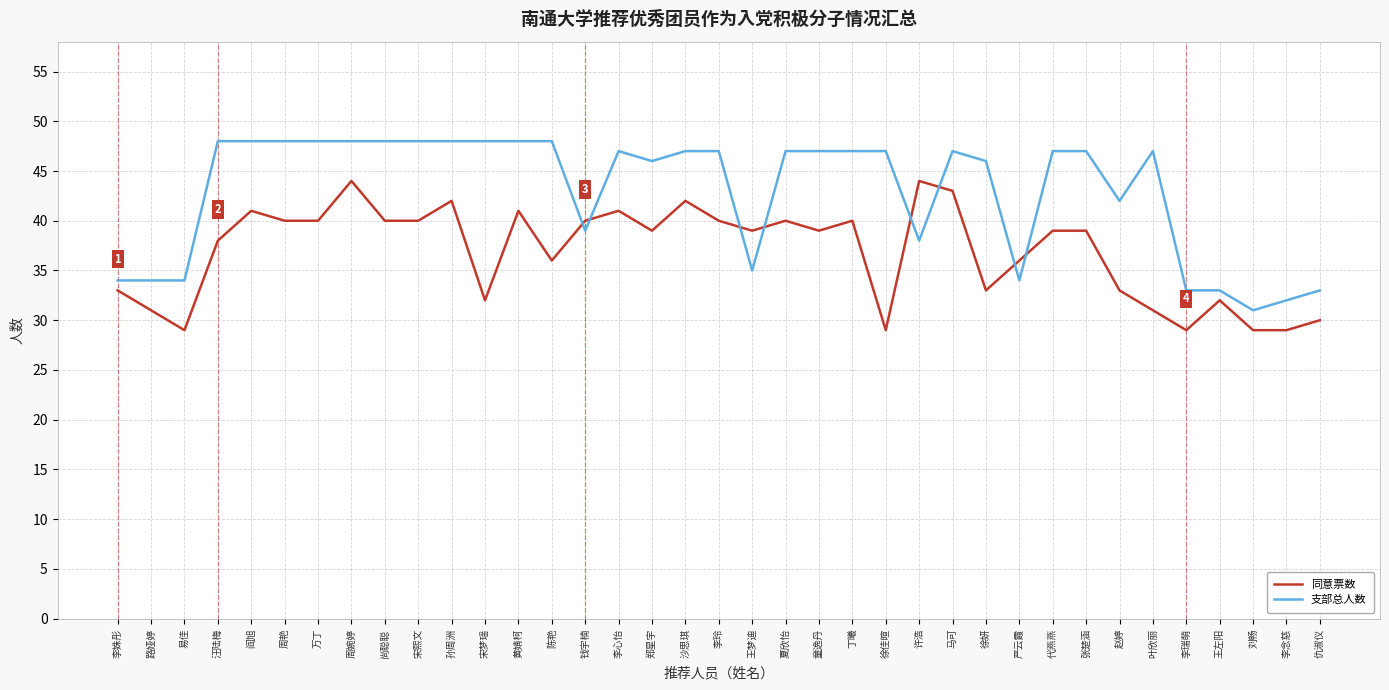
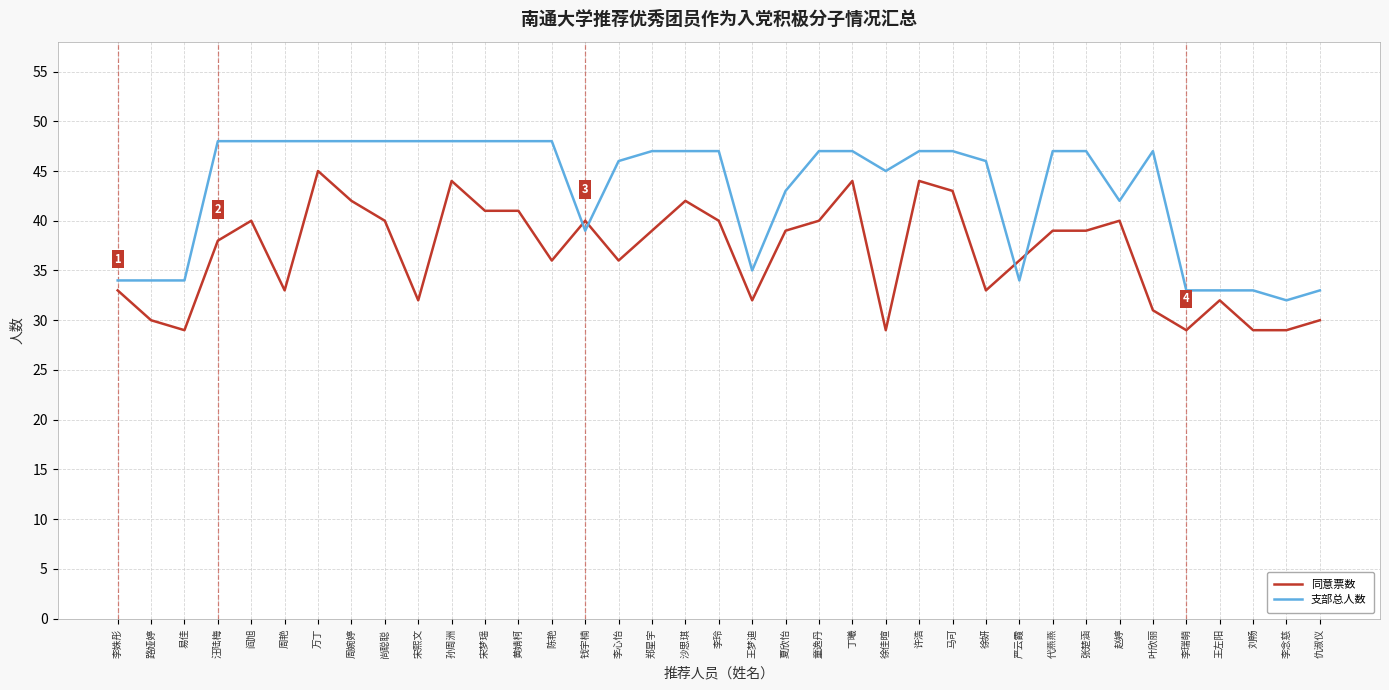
同意票数, 路娅婷: 31 -> 30
同意票数, 阎旭: 41 -> 40
同意票数, 周艳: 40 -> 33
同意票数, 万丁: 40 -> 45
同意票数, 周婉婷: 44 -> 42
同意票数, 宋熙文: 40 -> 32
同意票数, 孙周洲: 42 -> 44
同意票数, 宋梦瑶: 32 -> 41
同意票数, 李心怡: 41 -> 36
支部总人数, 李心怡: 47 -> 46
支部总人数, 郑星宇: 46 -> 47
同意票数, 王梦迪: 39 -> 32
同意票数, 夏欣怡: 40 -> 39
支部总人数, 夏欣怡: 47 -> 43
同意票数, 童逸丹: 39 -> 40
同意票数, 丁曦: 40 -> 44
支部总人数, 徐佳暄: 47 -> 45
支部总人数, 许浩: 38 -> 47
同意票数, 赵婷: 33 -> 40
支部总人数, 刘畅: 31 -> 33
